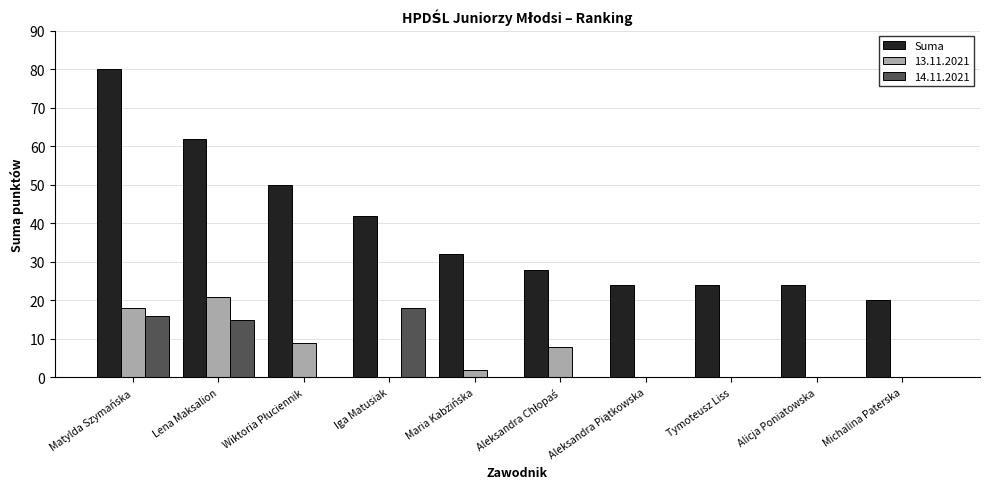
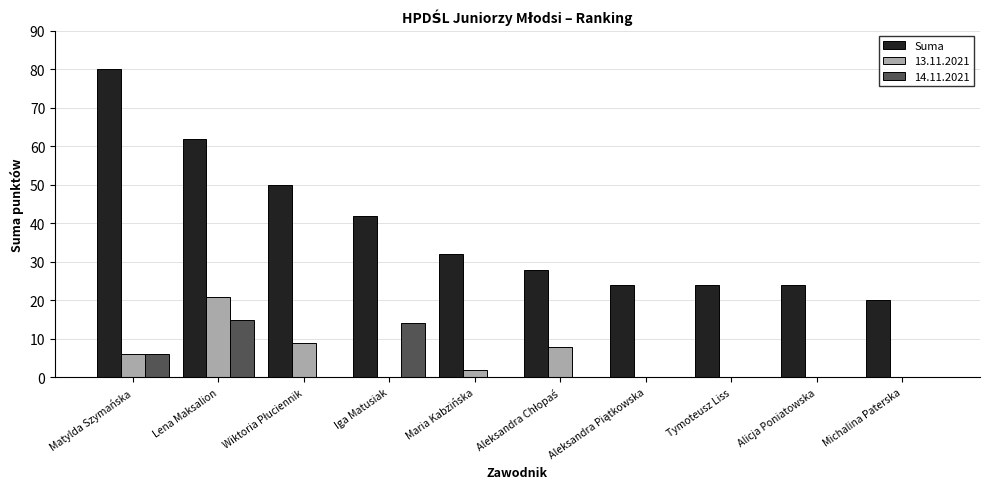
13.11.2021, Matylda Szymańska: 18 -> 6
14.11.2021, Matylda Szymańska: 16 -> 6
14.11.2021, Iga Matusiak: 18 -> 14
